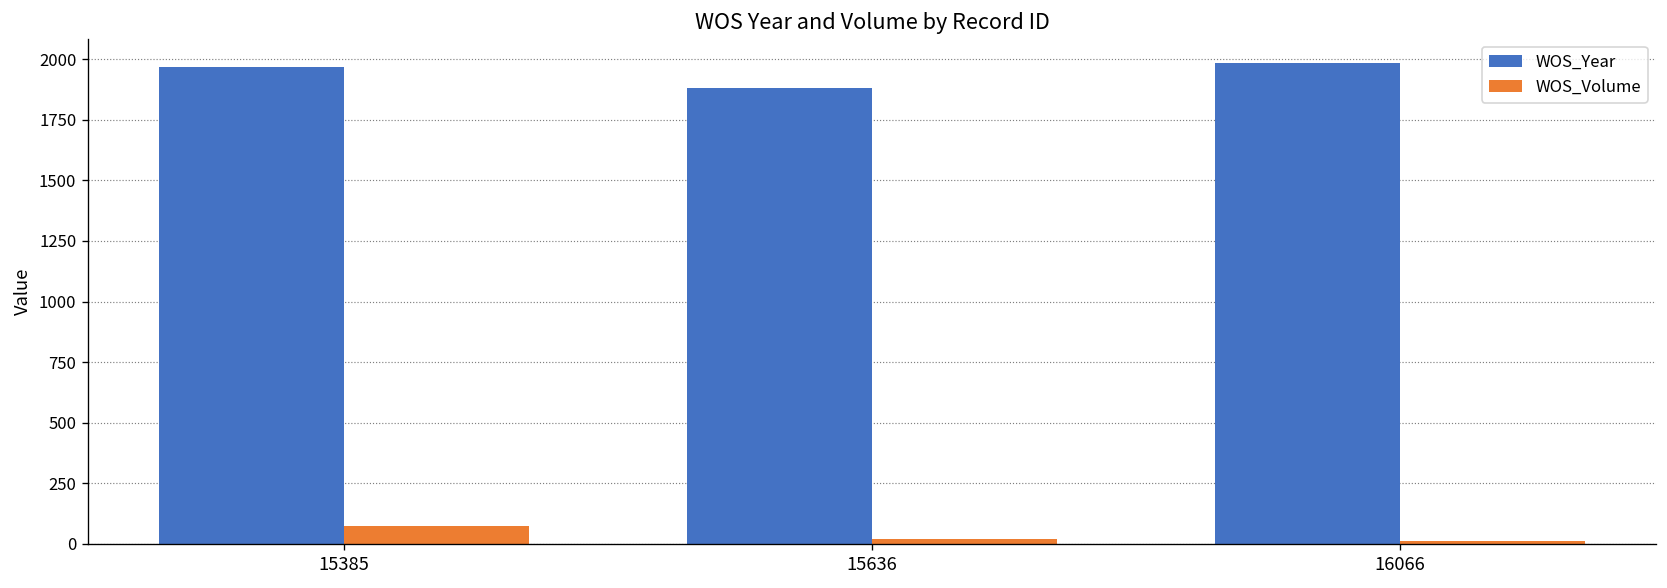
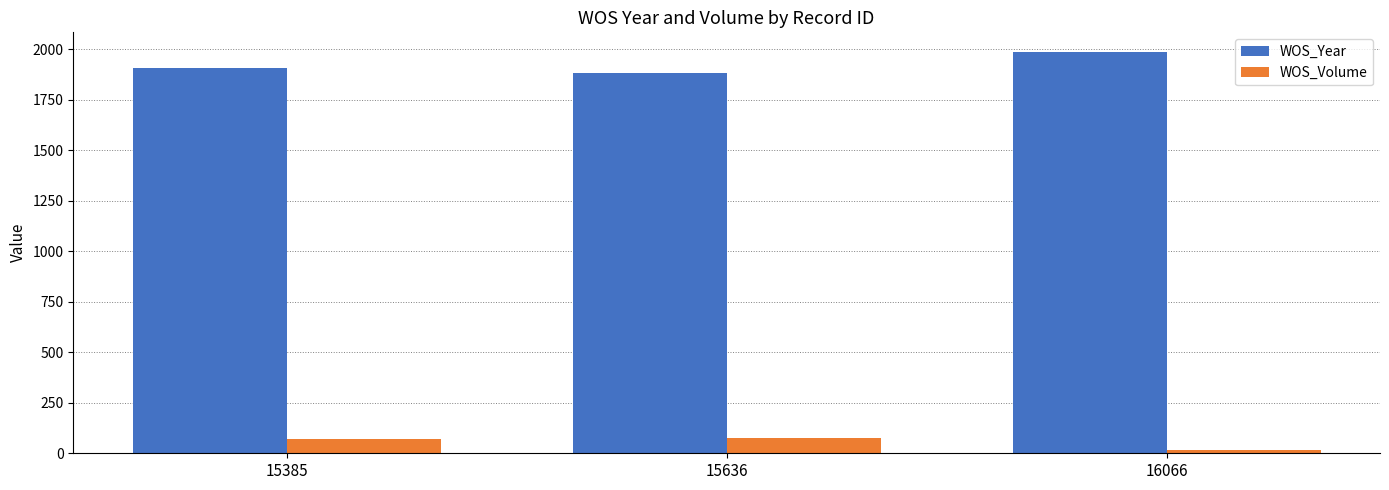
WOS_Year, 15385: 1970 -> 1910
WOS_Volume, 15636: 20 -> 70
